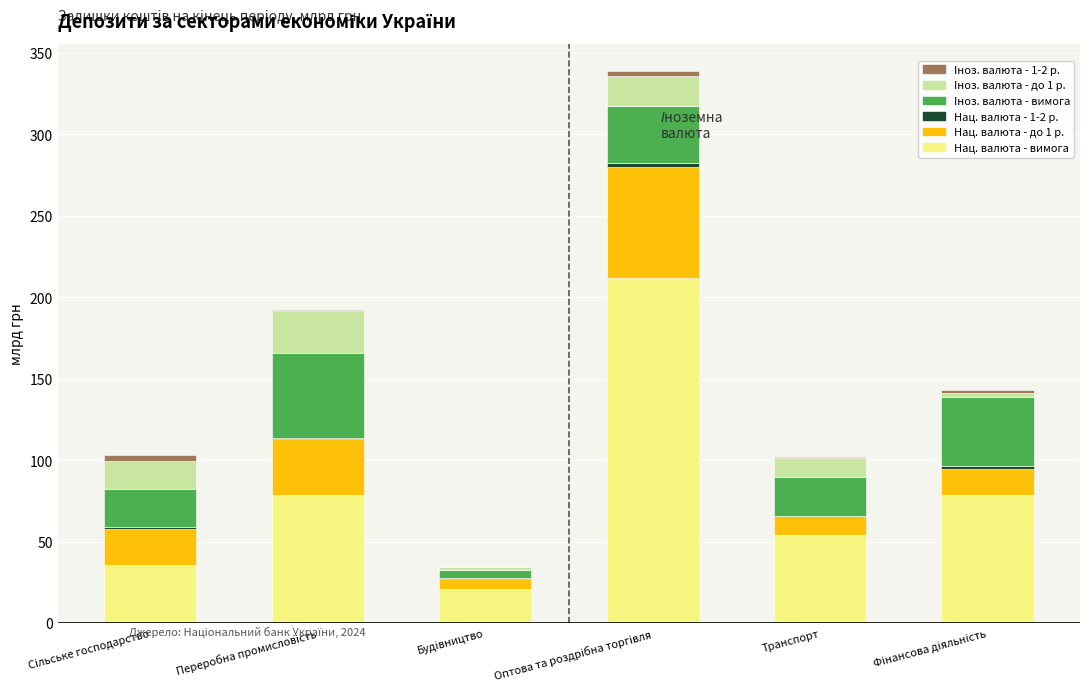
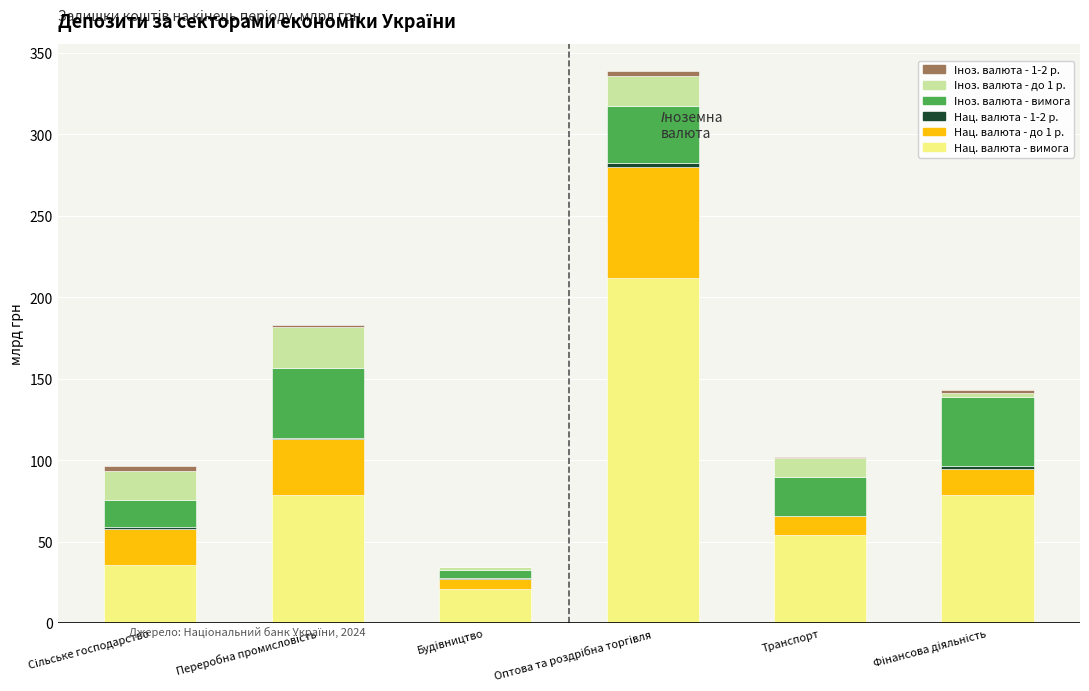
Іноз. валюта - вимога, Сільське господарство: 23 -> 17
Іноз. валюта - вимога, Переробна промисловість: 52 -> 43
